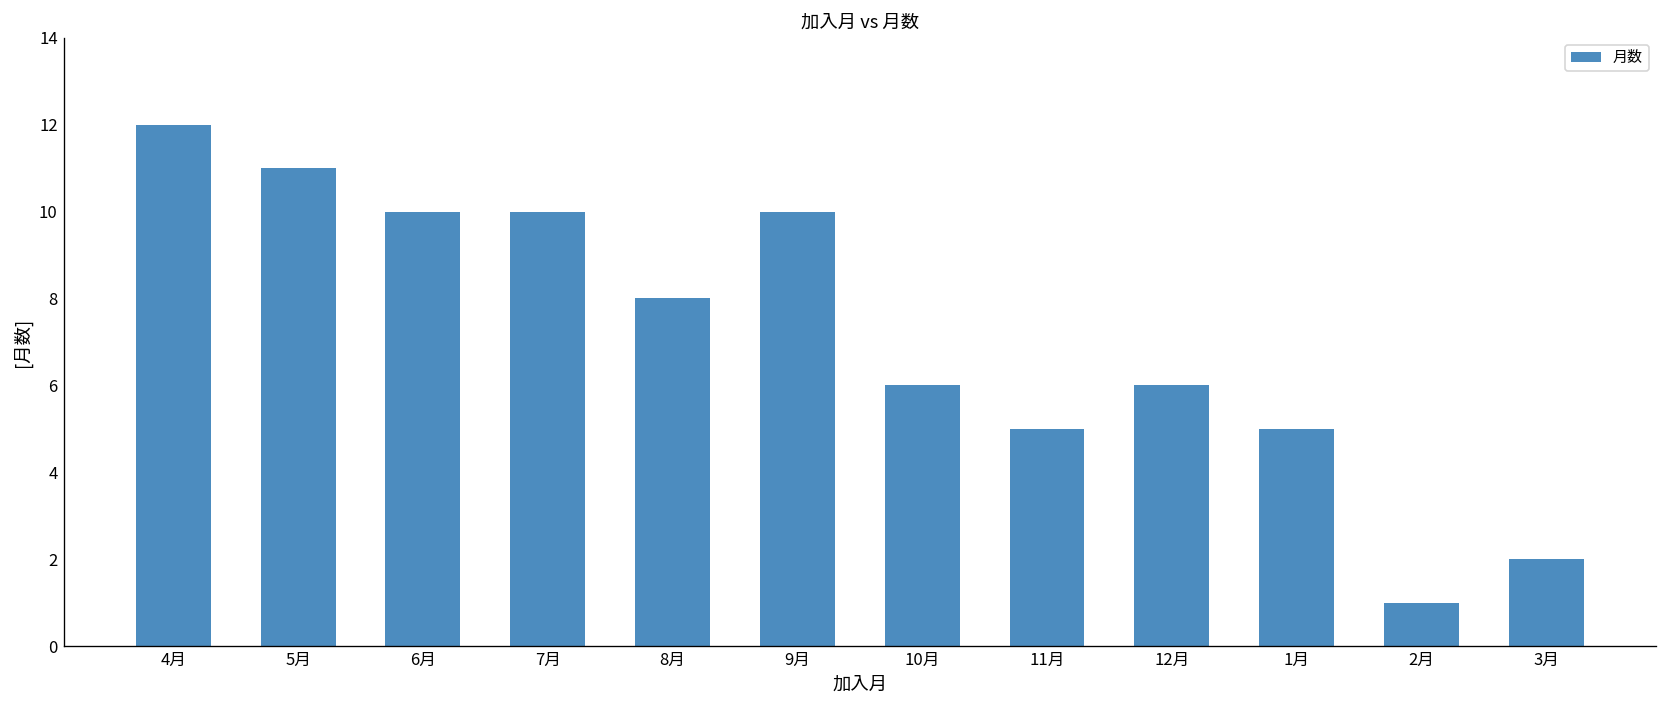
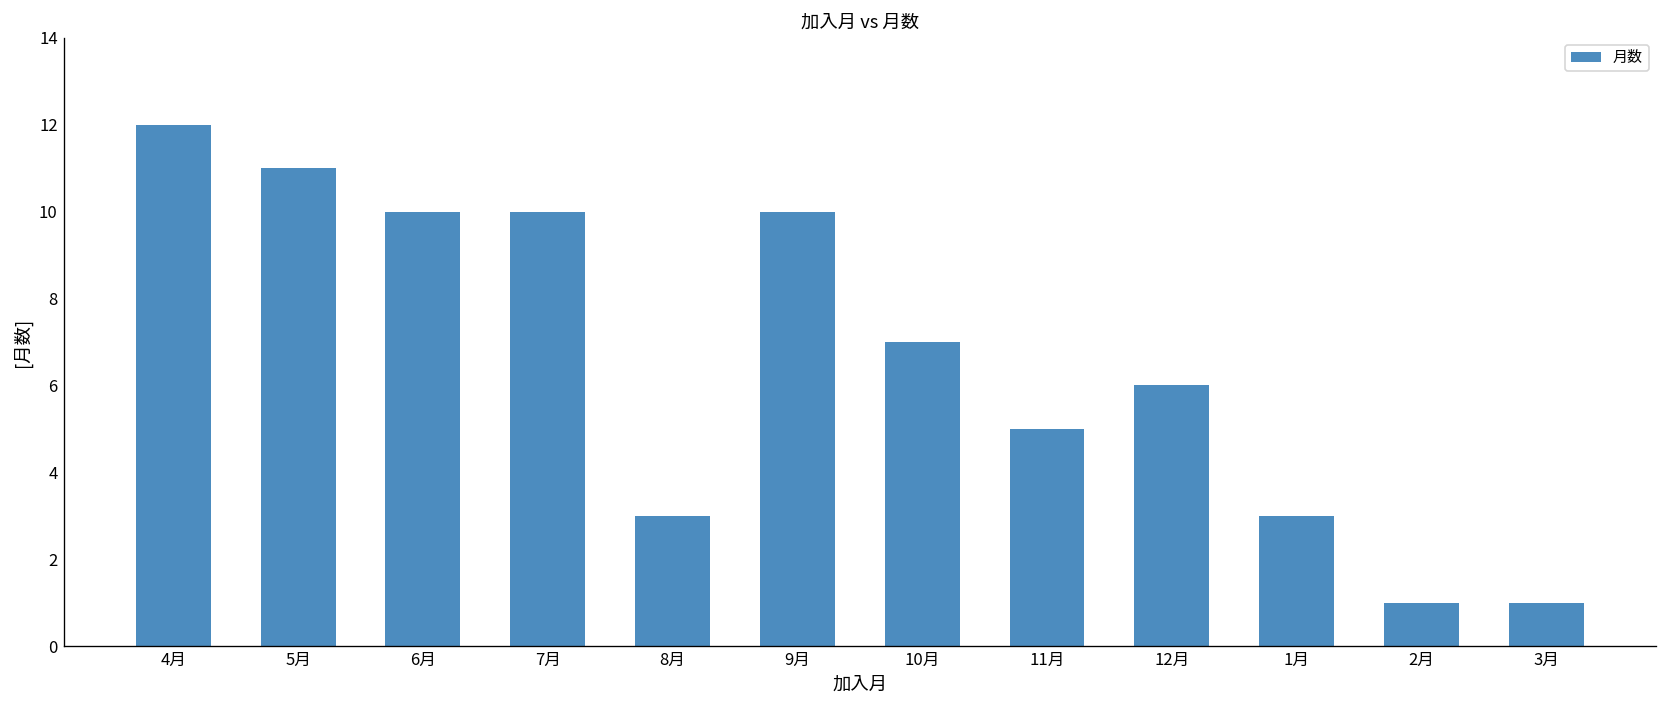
8月: 8 -> 3
10月: 6 -> 7
1月: 5 -> 3
3月: 2 -> 1
